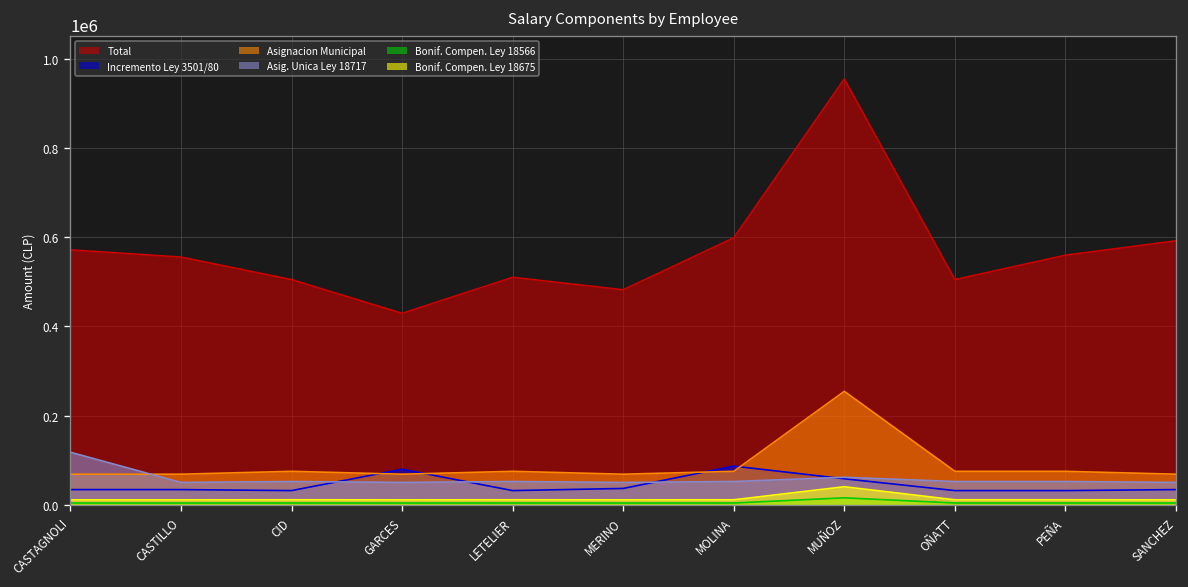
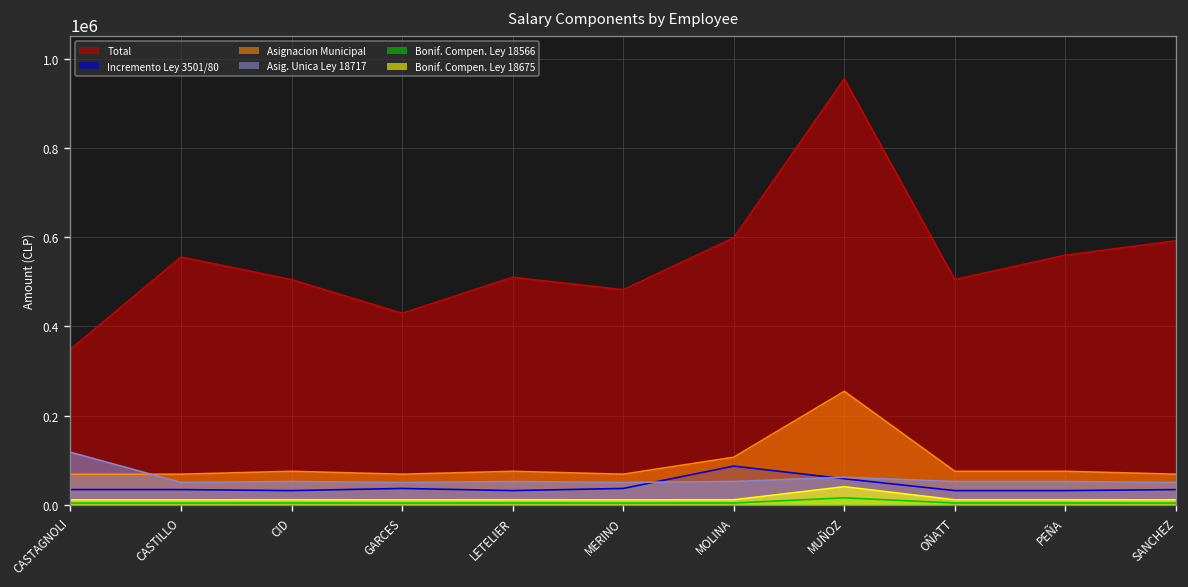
Total, CASTAGNOLI: 570000 -> 350000
Incremento Ley 3501/80, GARCES: 80000 -> 40000
Asignacion Municipal, MOLINA: 80000 -> 110000
